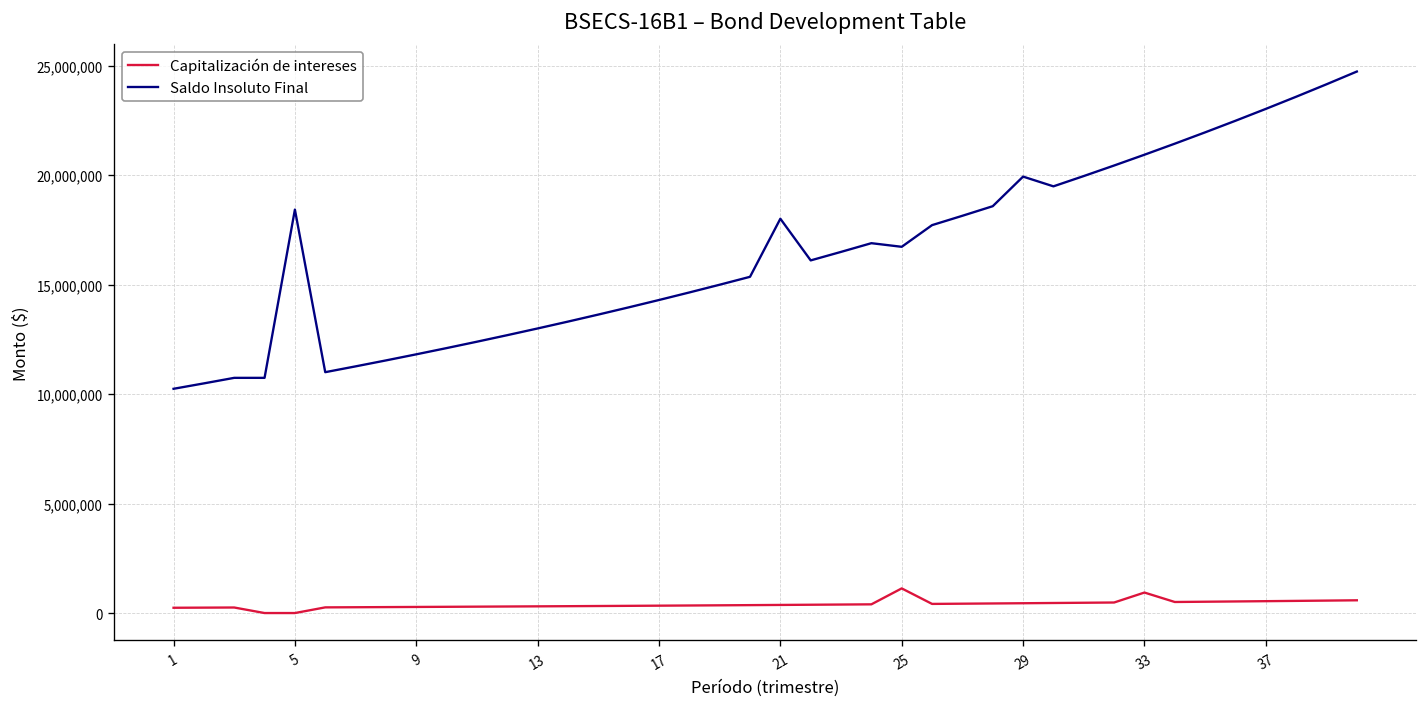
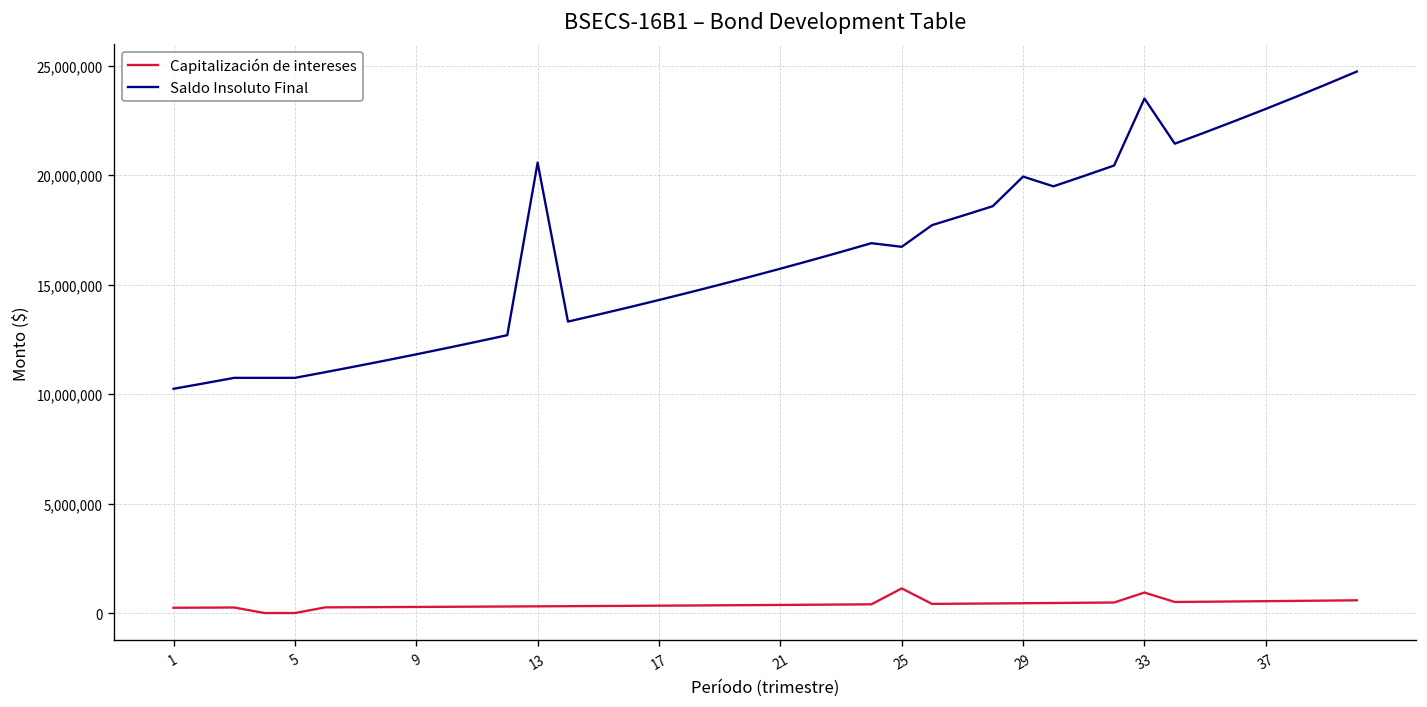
Saldo Insoluto Final, 5: 18,400,000 -> 10,700,000
Saldo Insoluto Final, 13: 13,000,000 -> 20,600,000
Saldo Insoluto Final, 21: 18,000,000 -> 15,700,000
Saldo Insoluto Final, 33: 20,900,000 -> 23,500,000
